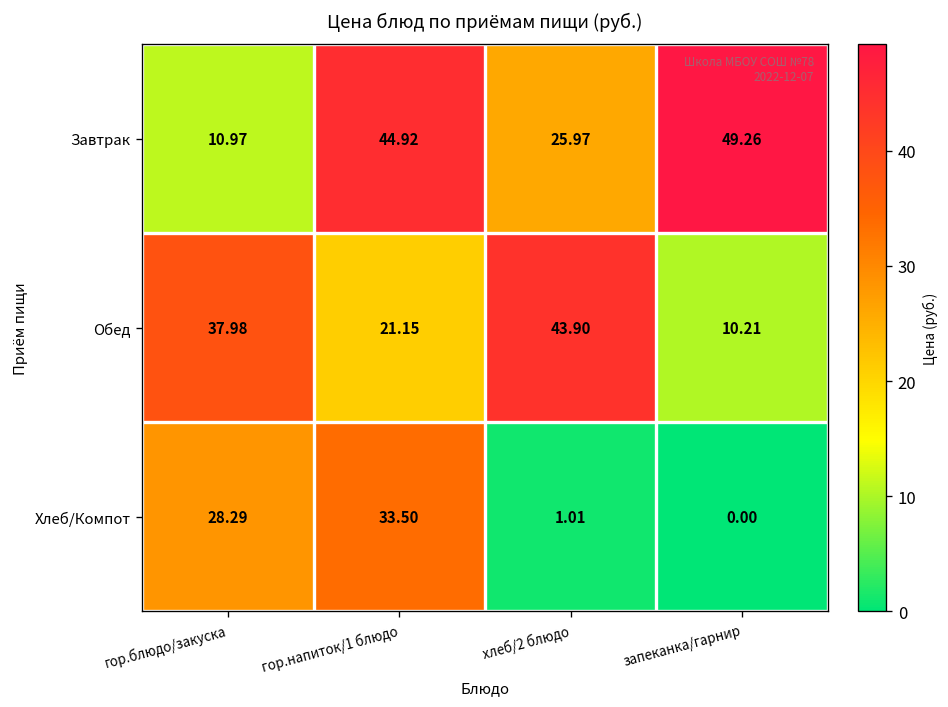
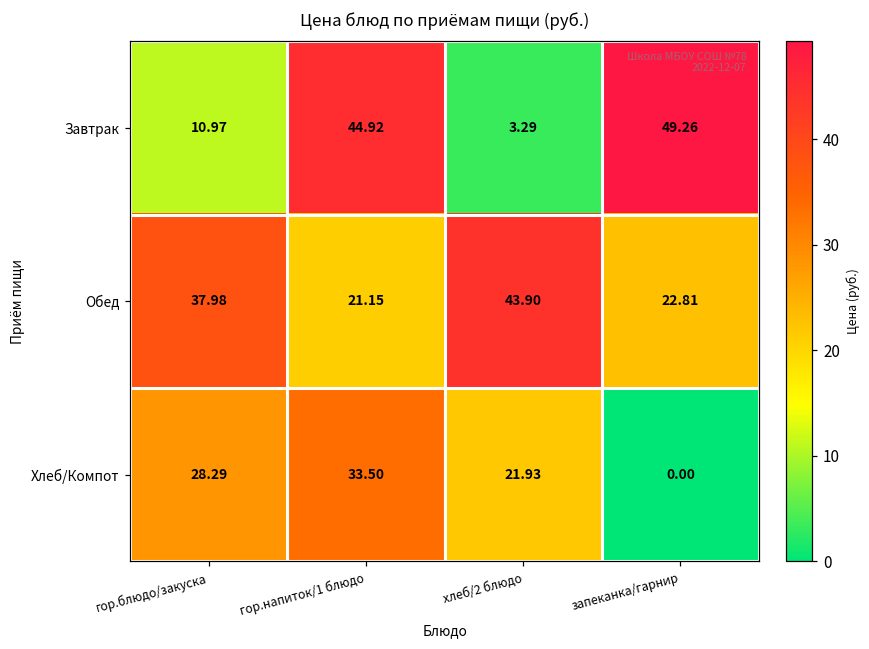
Завтрак, хлеб/2 блюдо: 25.97 -> 3.29
Обед, запеканка/гарнир: 10.21 -> 22.81
Хлеб/Компот, хлеб/2 блюдо: 1.01 -> 21.93
